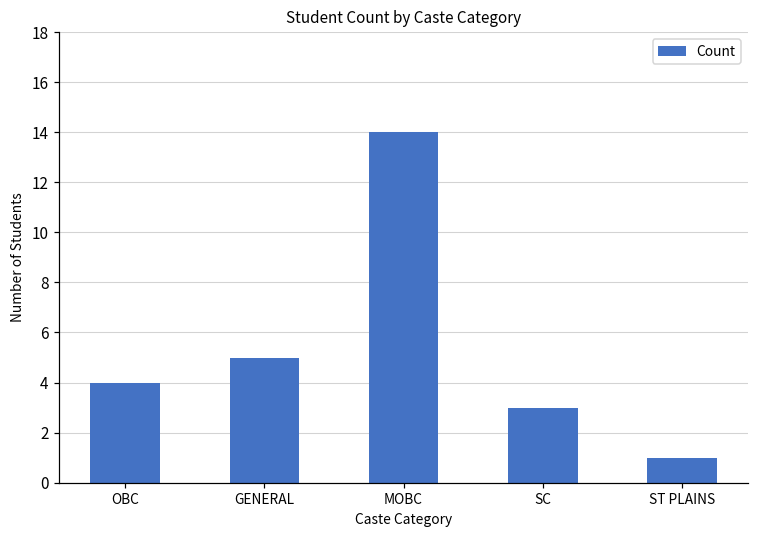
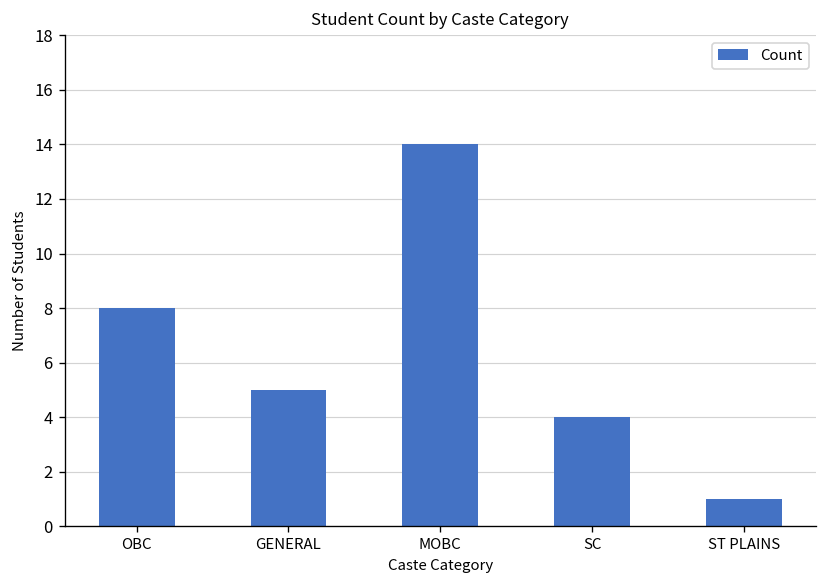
OBC: 4 -> 8
SC: 3 -> 4
